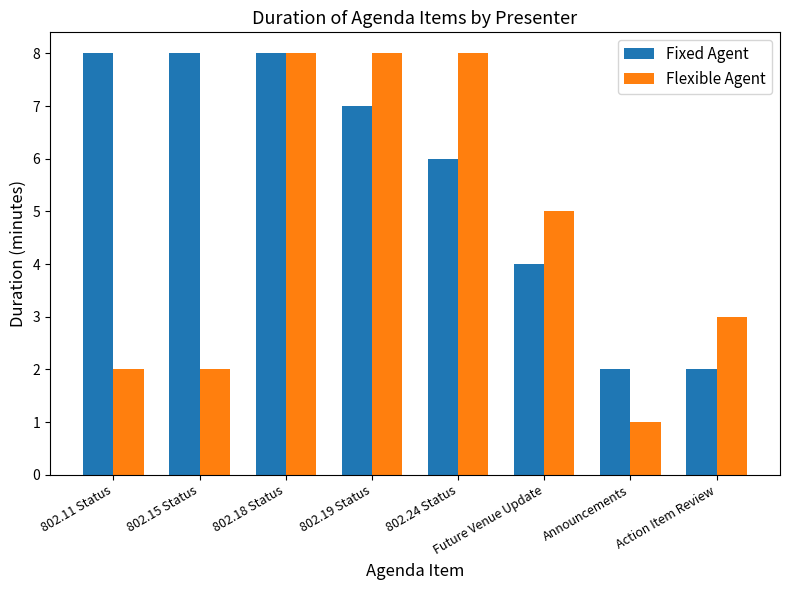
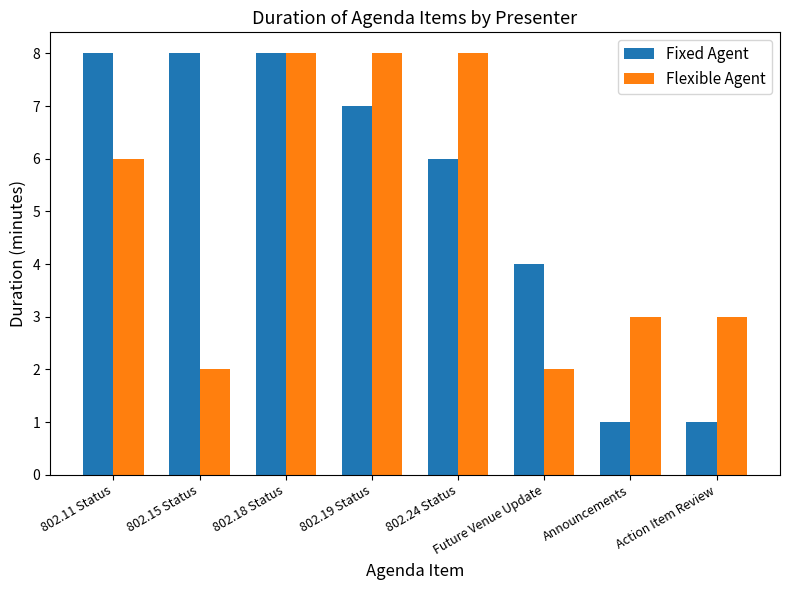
Flexible Agent, 802.11 Status: 2 -> 6
Flexible Agent, Future Venue Update: 5 -> 2
Fixed Agent, Announcements: 2 -> 1
Flexible Agent, Announcements: 1 -> 3
Fixed Agent, Action Item Review: 2 -> 1
